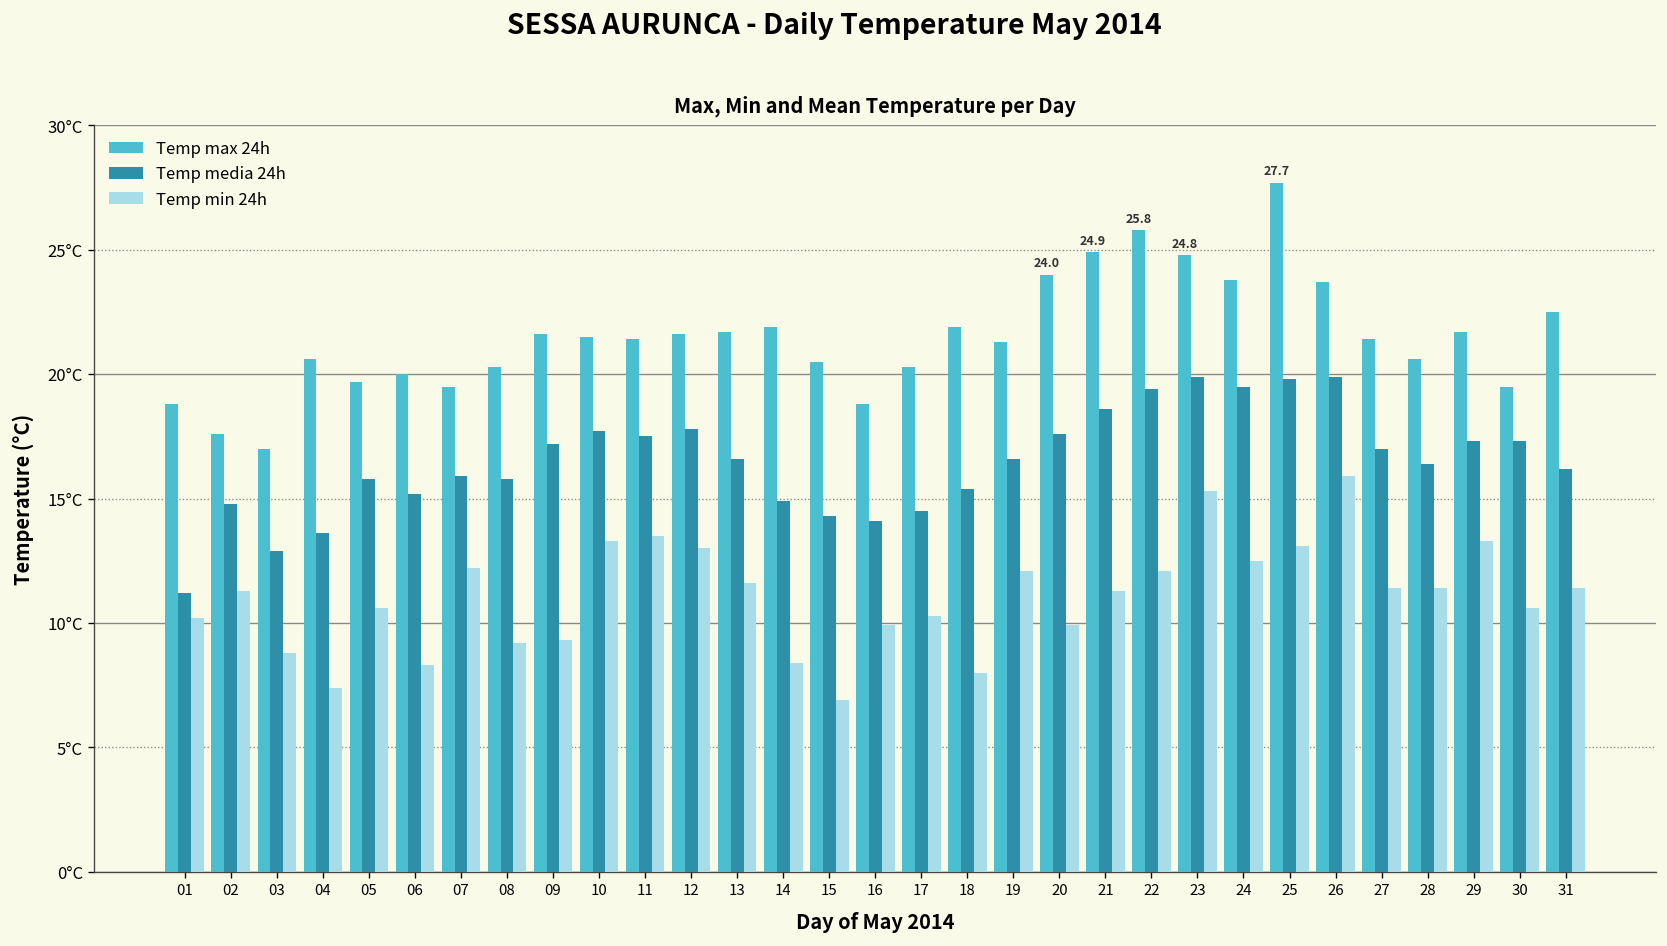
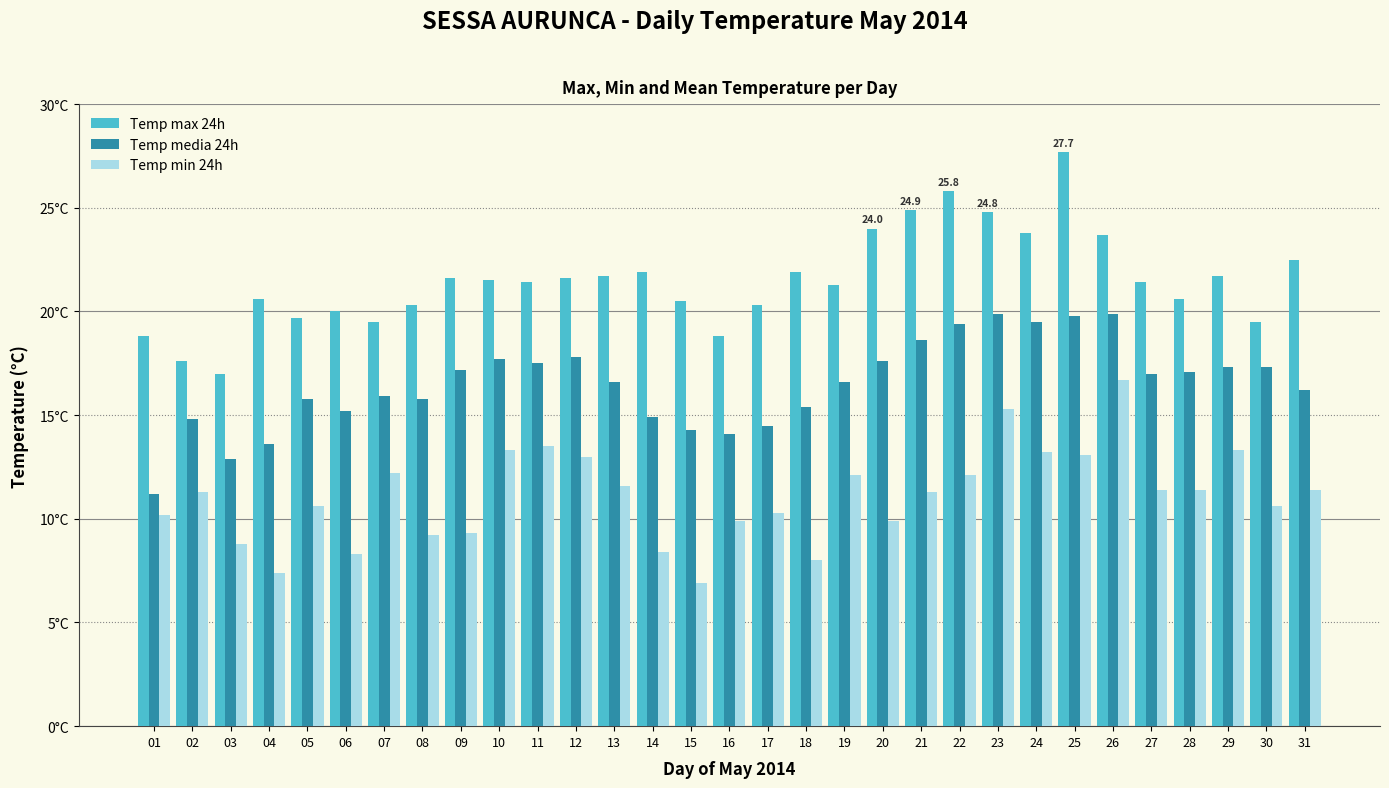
Temp min 24h, 24: 12.5°C -> 13.2°C
Temp min 24h, 26: 15.9°C -> 16.7°C
Temp media 24h, 28: 16.4°C -> 17.1°C
